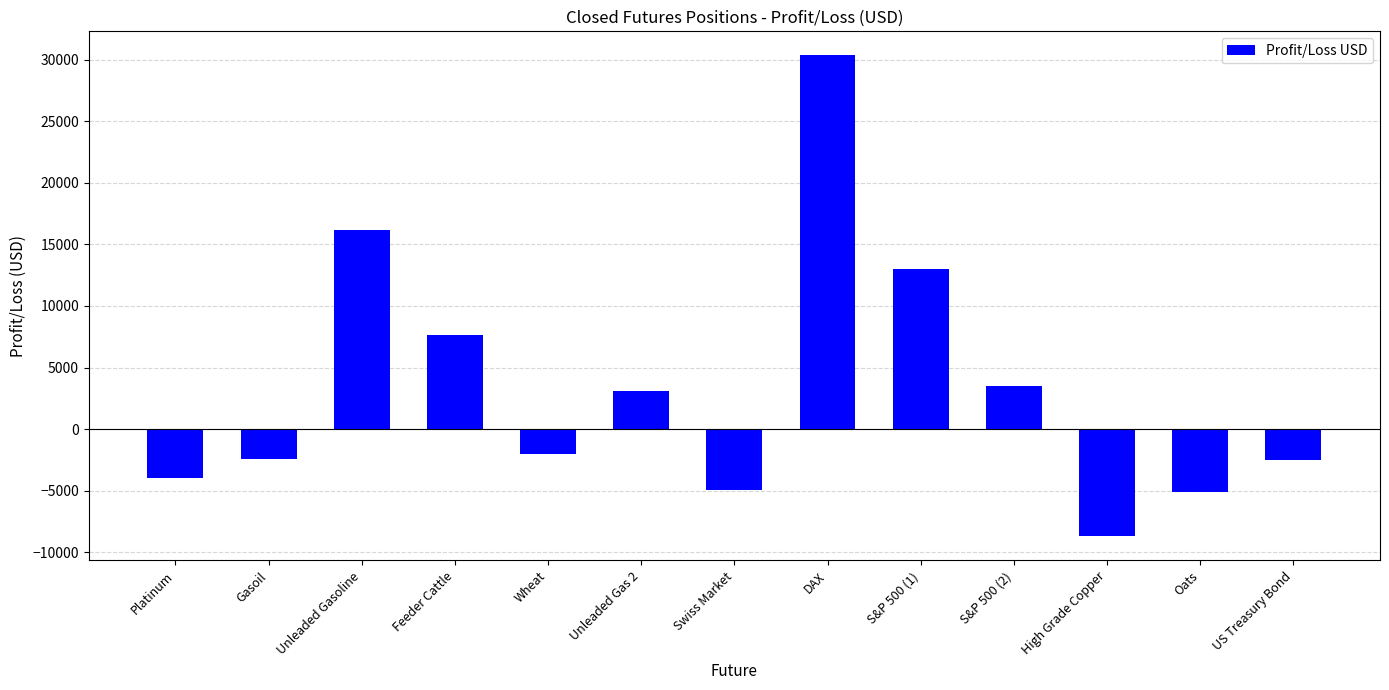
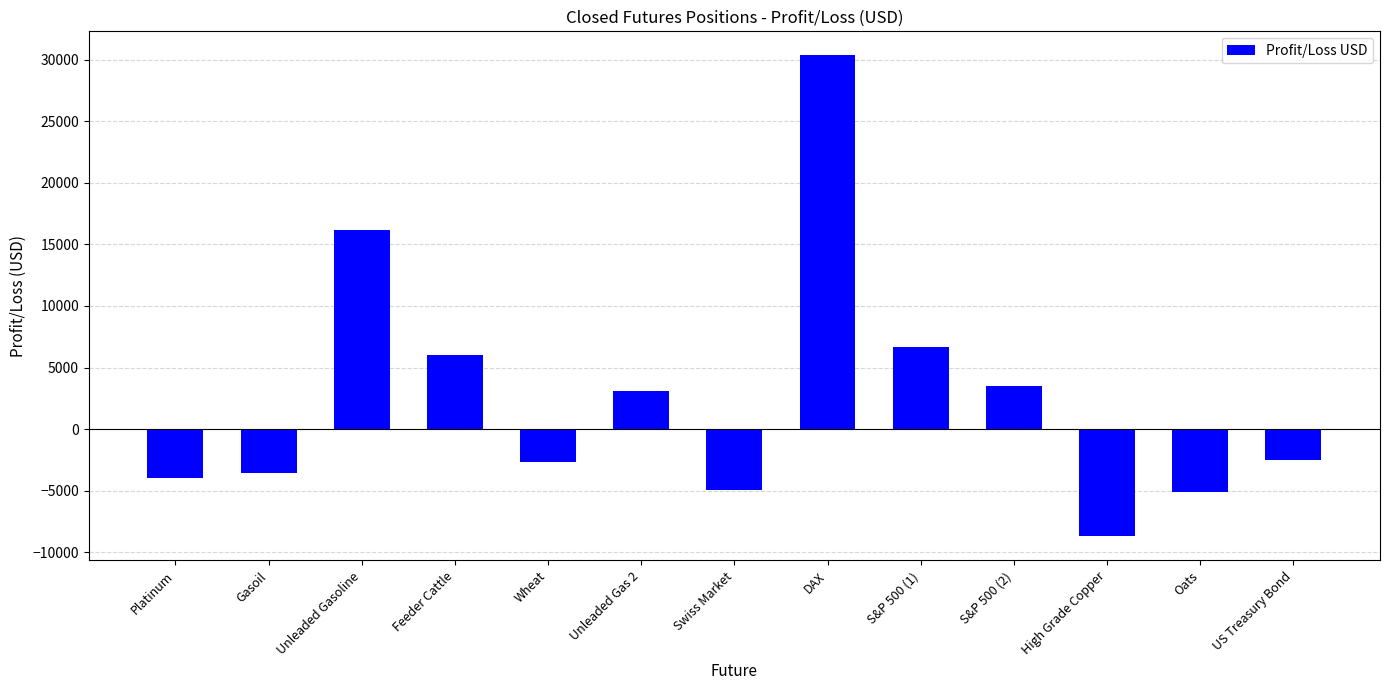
Gasoil: -2400 -> -3600
Feeder Cattle: 7600 -> 6100
Wheat: -2000 -> -2700
S&P 500 (1): 13000 -> 6700
